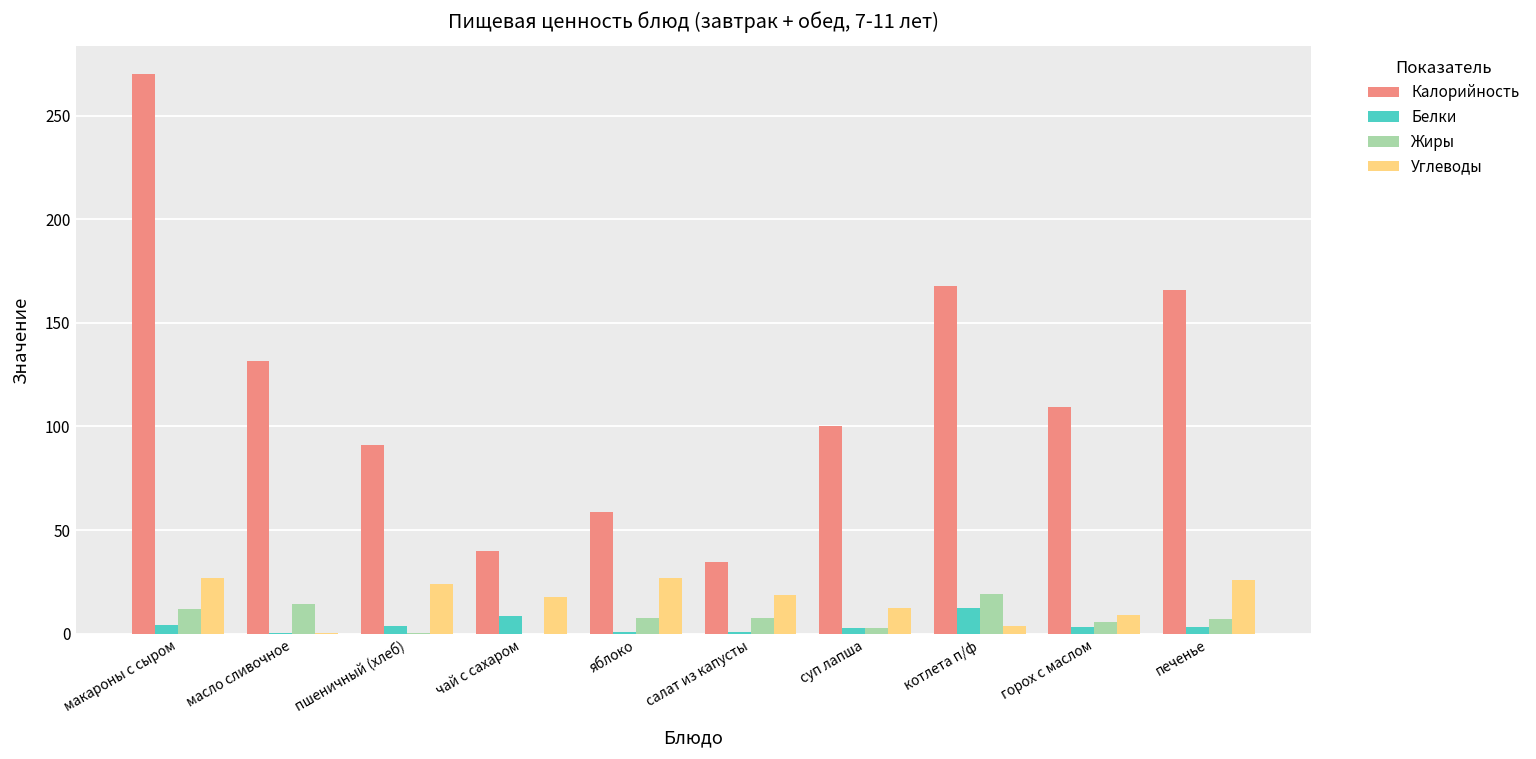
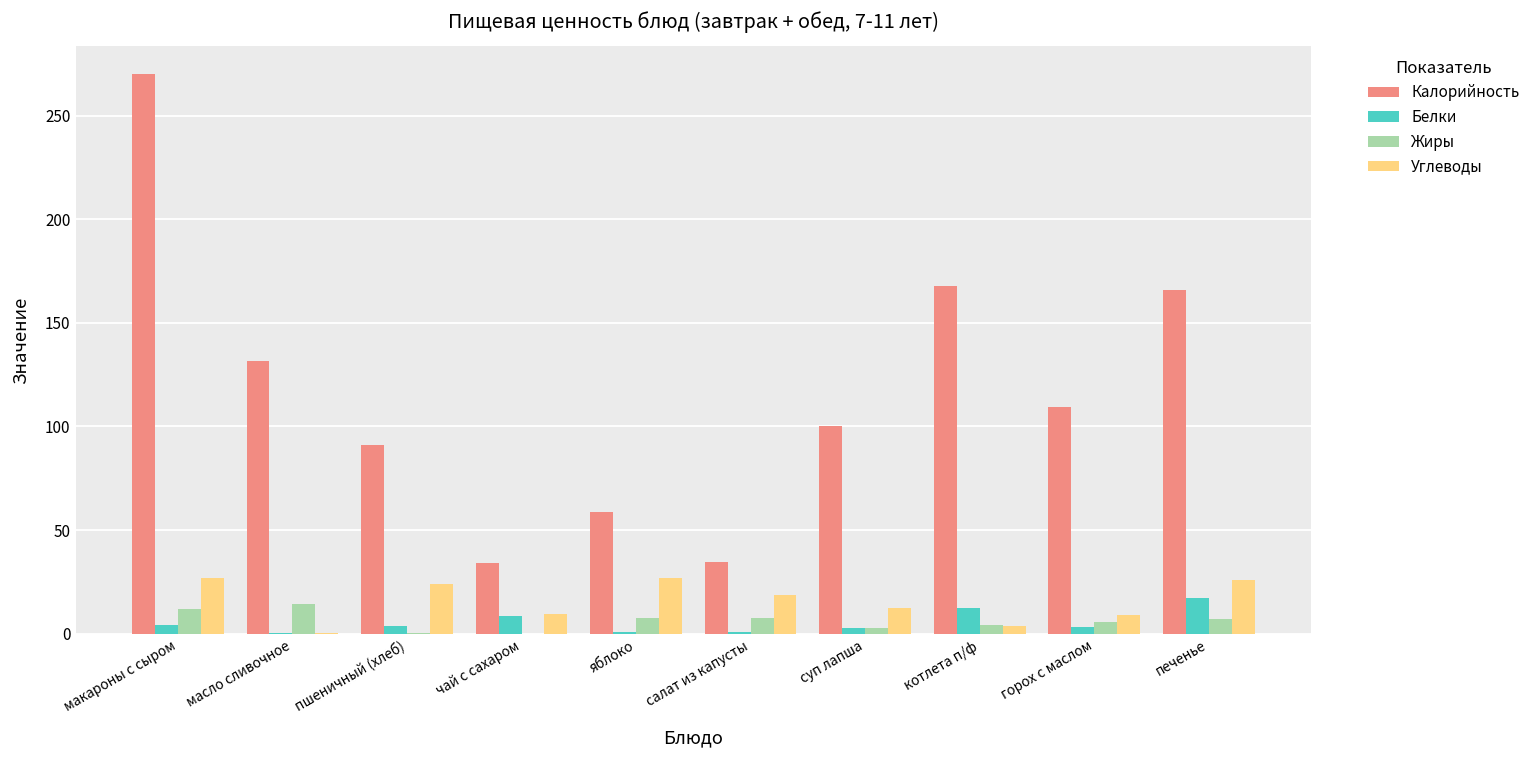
Калорийность, чай с сахаром: 40 -> 34
Углеводы, чай с сахаром: 18 -> 9
Жиры, котлета п/ф: 19 -> 4
Белки, печенье: 3 -> 17
